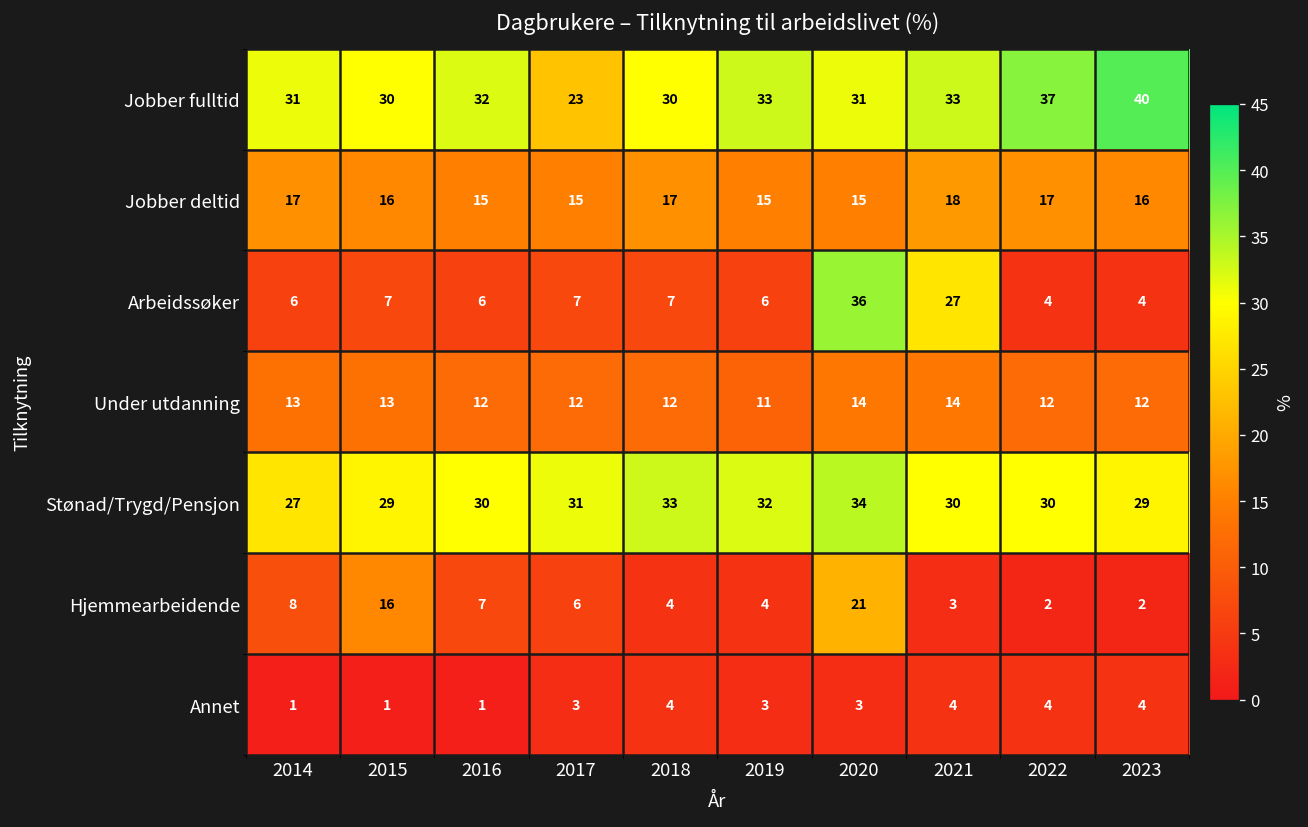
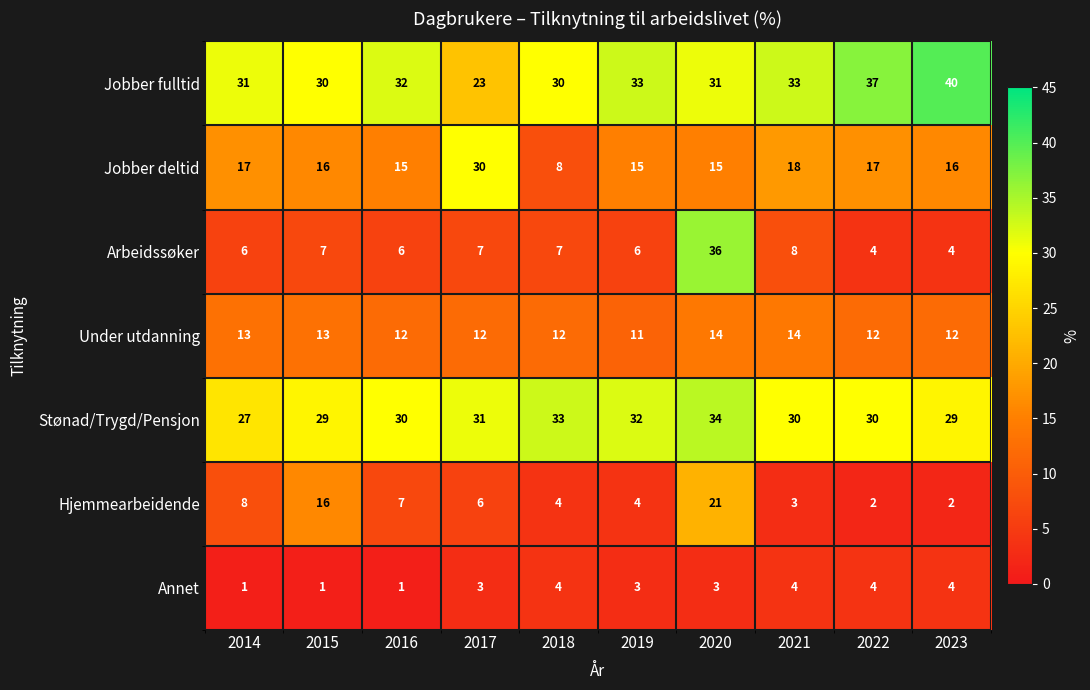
Jobber deltid, 2017: 15 -> 30
Jobber deltid, 2018: 17 -> 8
Arbeidssøker, 2021: 27 -> 8
